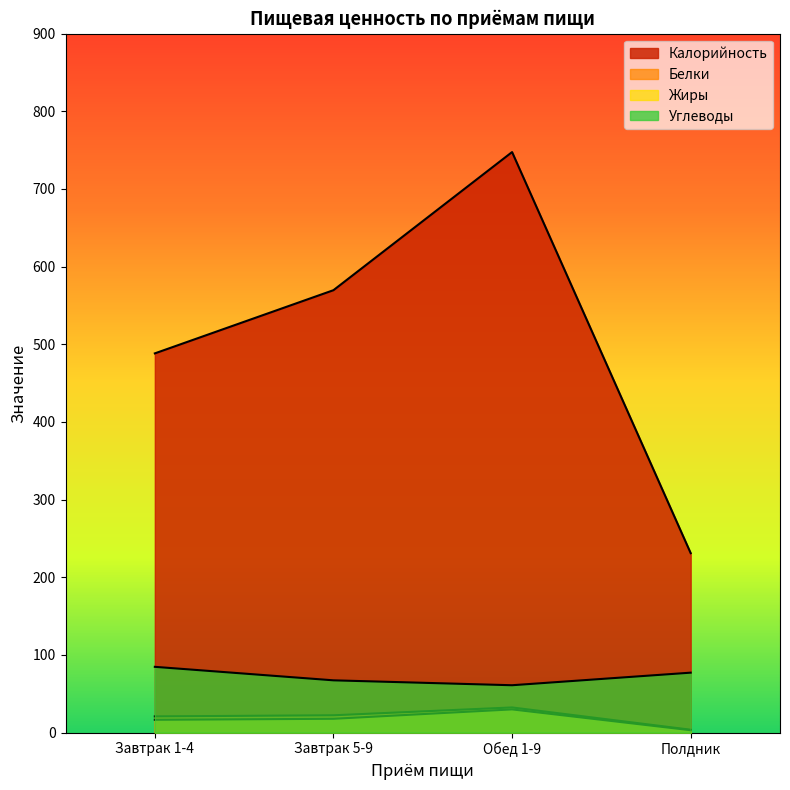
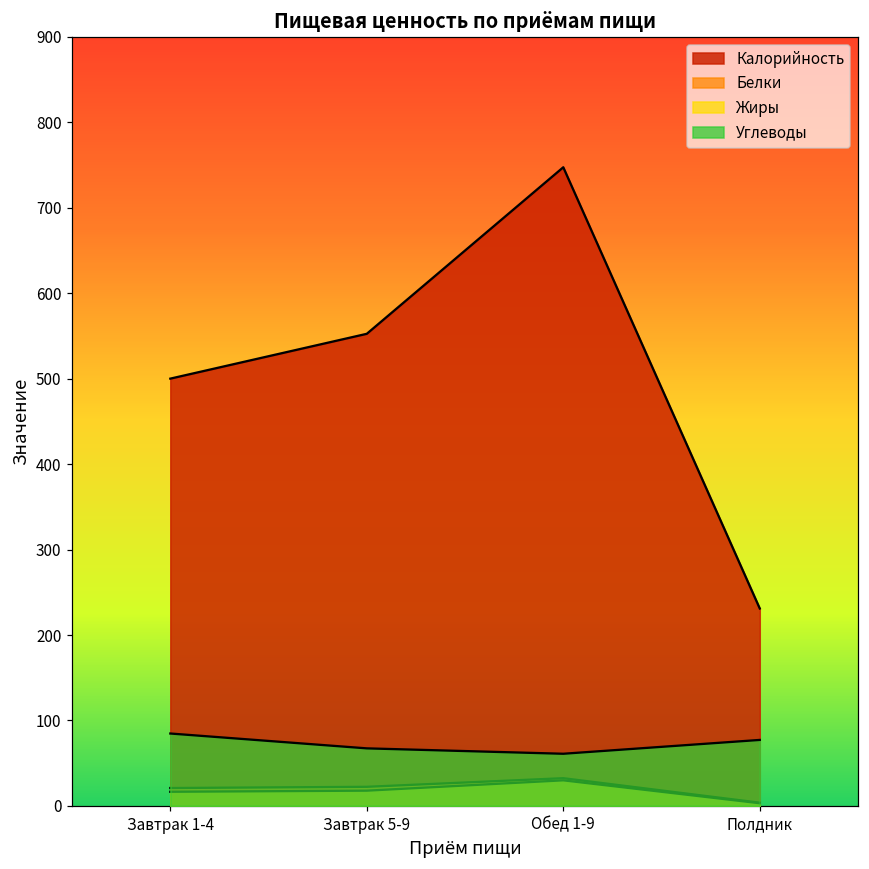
Калорийность, Завтрак 1-4: 490 -> 500
Калорийность, Завтрак 5-9: 570 -> 550
